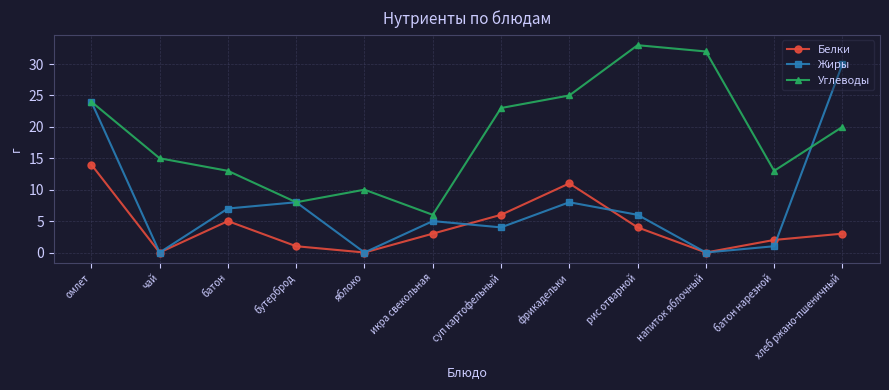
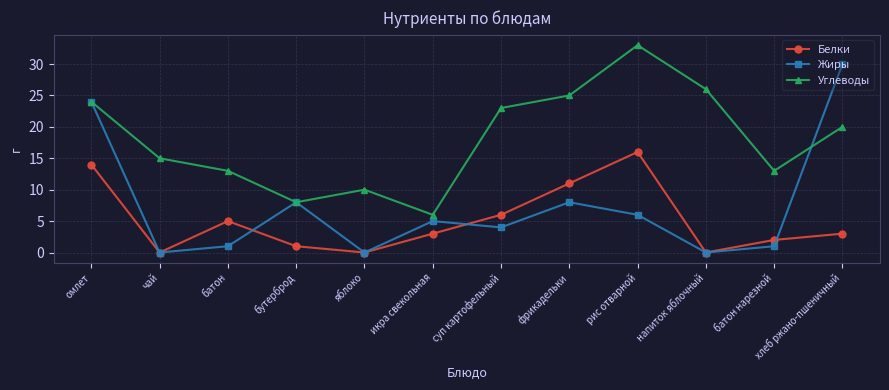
Жиры, батон: 7 -> 1
Белки, рис отварной: 4 -> 16
Углеводы, напиток яблочный: 32 -> 26
